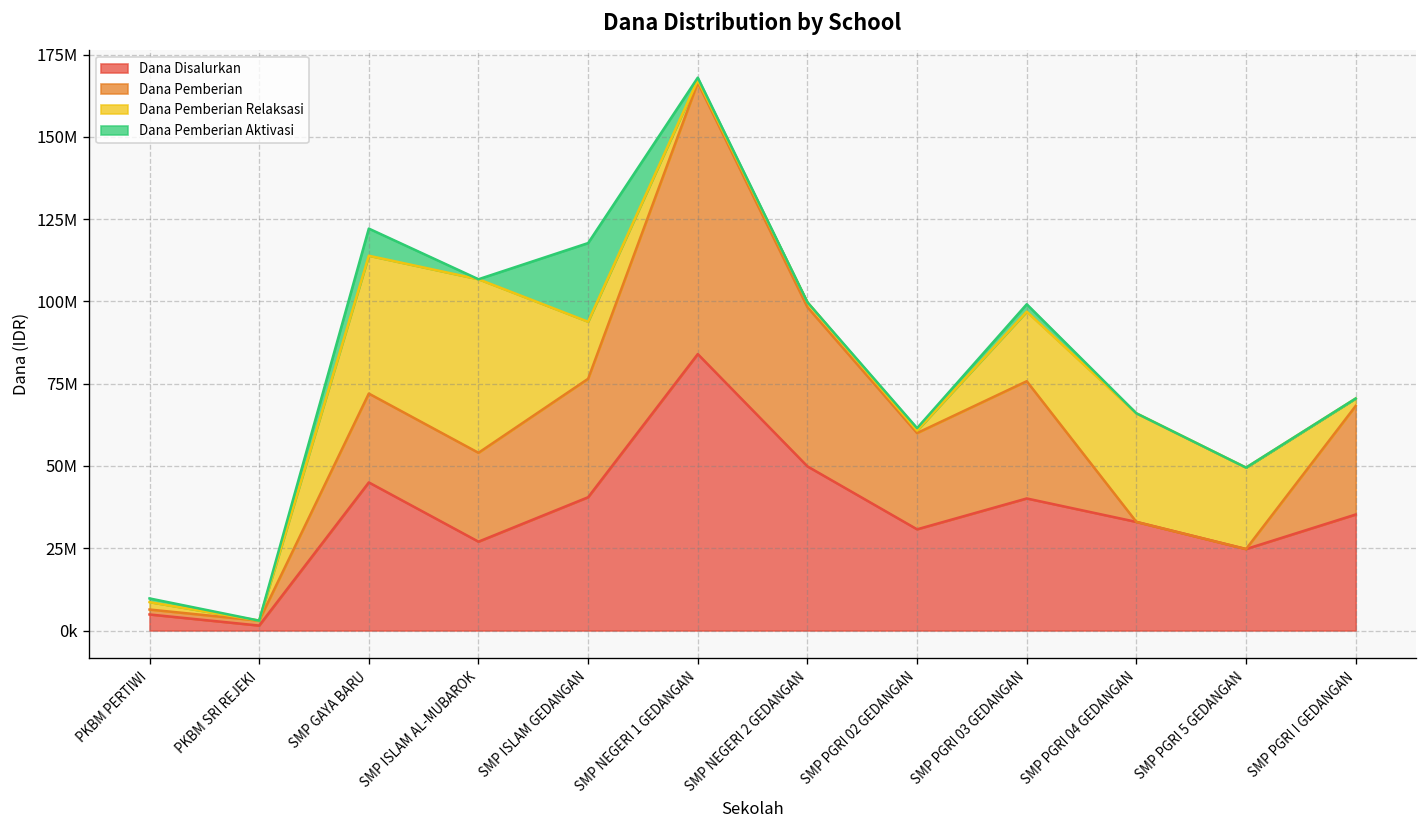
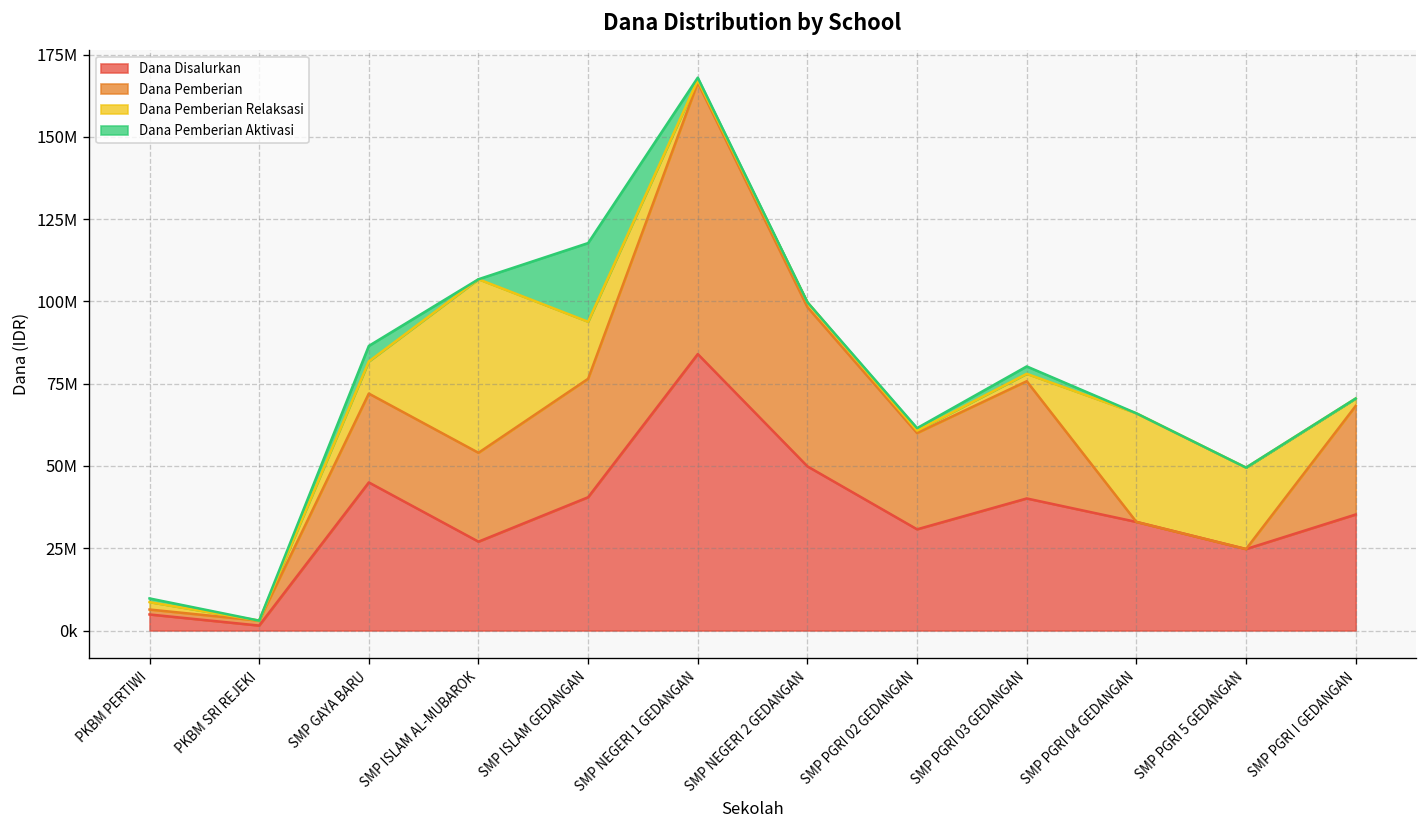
Dana Pemberian Relaksasi, SMP GAYA BARU: 42000000 -> 10000000
Dana Pemberian Aktivasi, SMP GAYA BARU: 8000000 -> 5000000
Dana Pemberian Relaksasi, SMP PGRI 03 GEDANGAN: 21000000 -> 2000000
